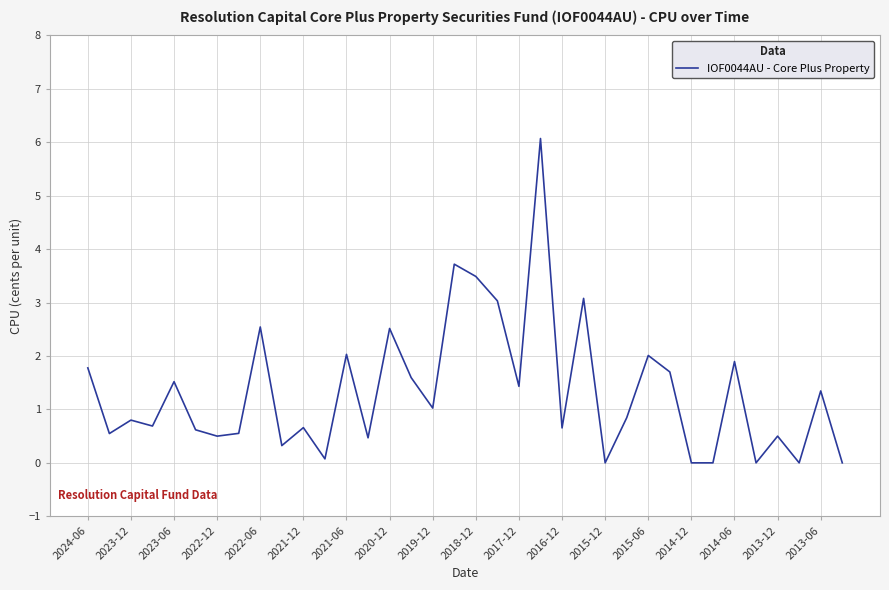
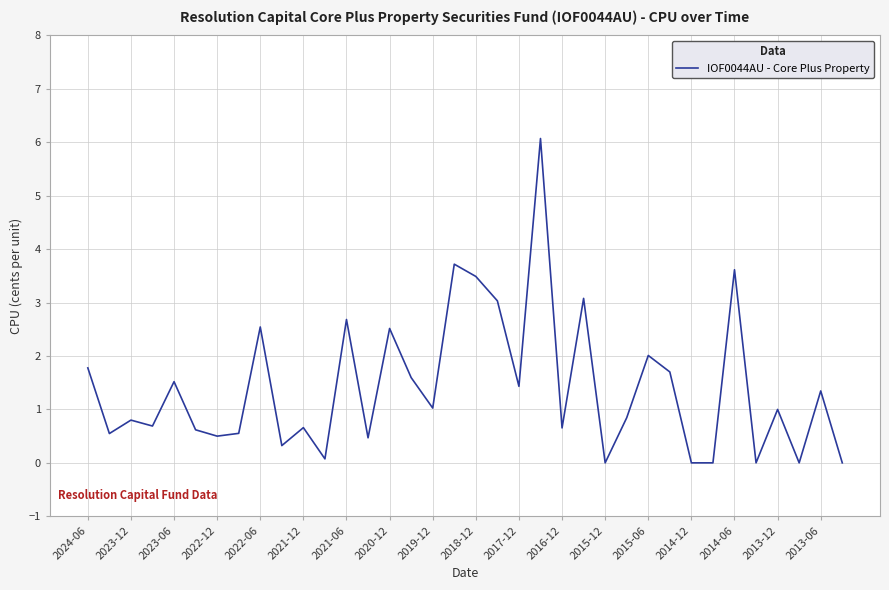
2021-06: 2.0 -> 2.7
2014-06: 1.9 -> 3.6
2013-12: 0.5 -> 1.0
